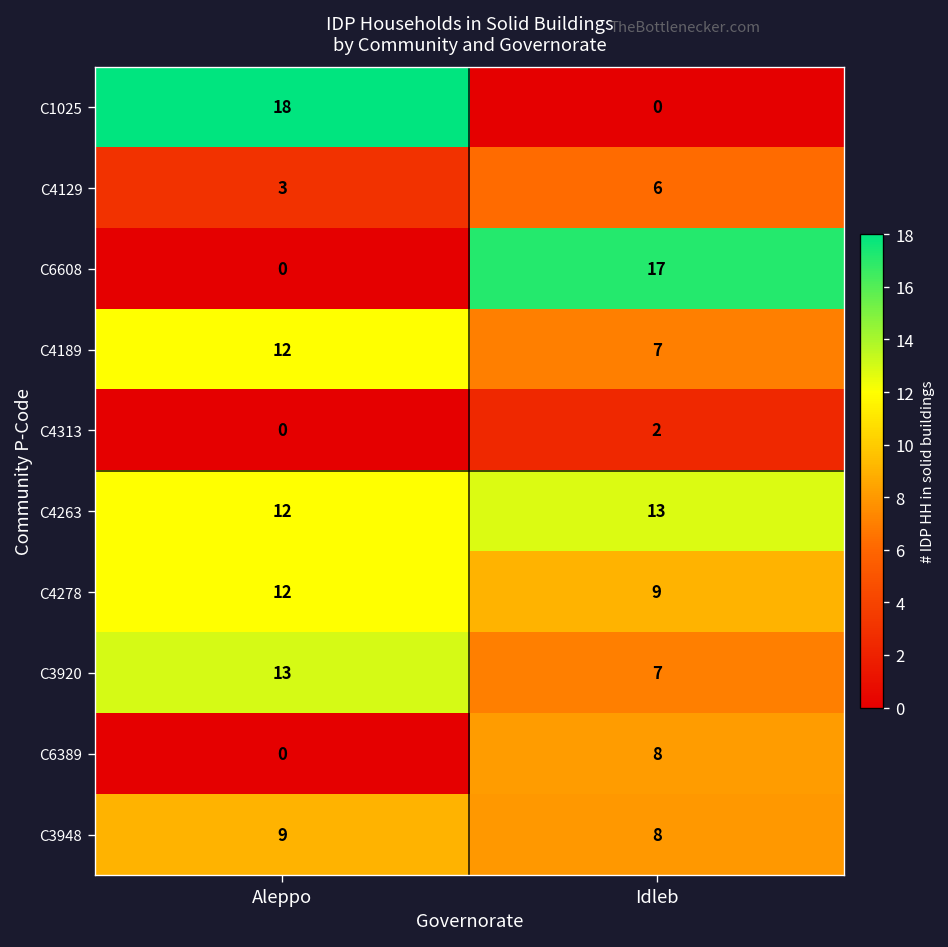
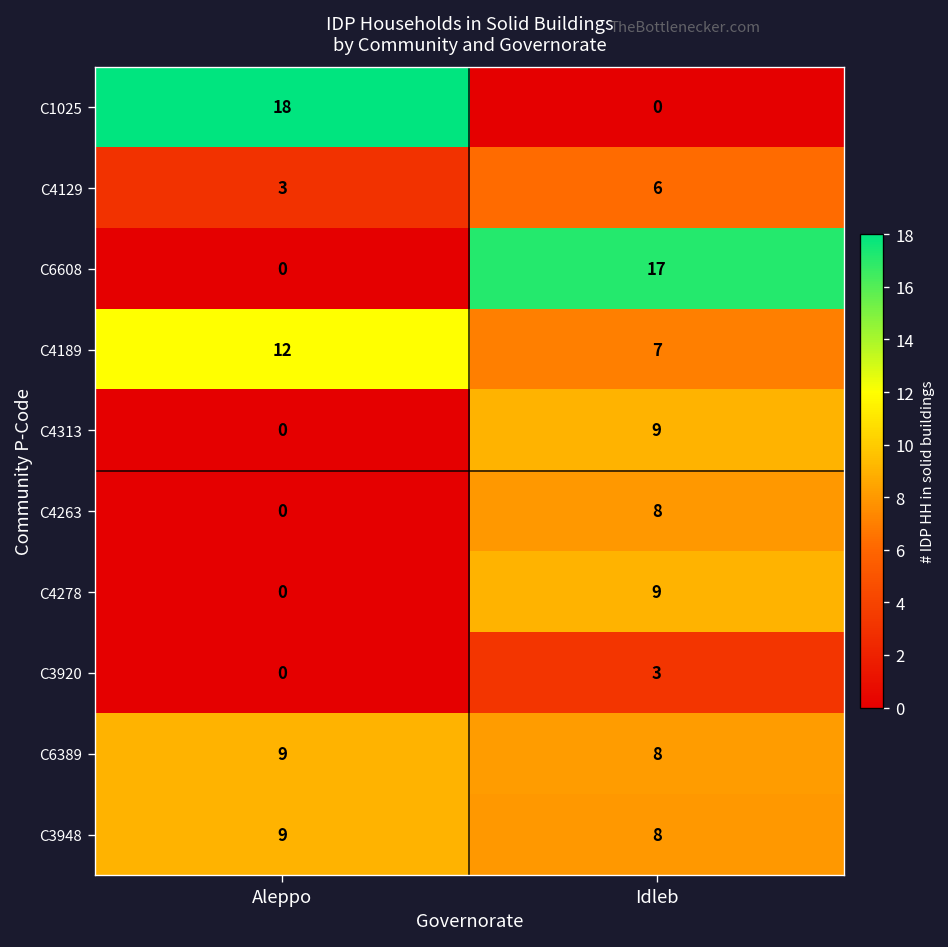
C4313, Idleb: 2 -> 9
C4263, Aleppo: 12 -> 0
C4263, Idleb: 13 -> 8
C4278, Aleppo: 12 -> 0
C3920, Aleppo: 13 -> 0
C3920, Idleb: 7 -> 3
C6389, Aleppo: 0 -> 9
